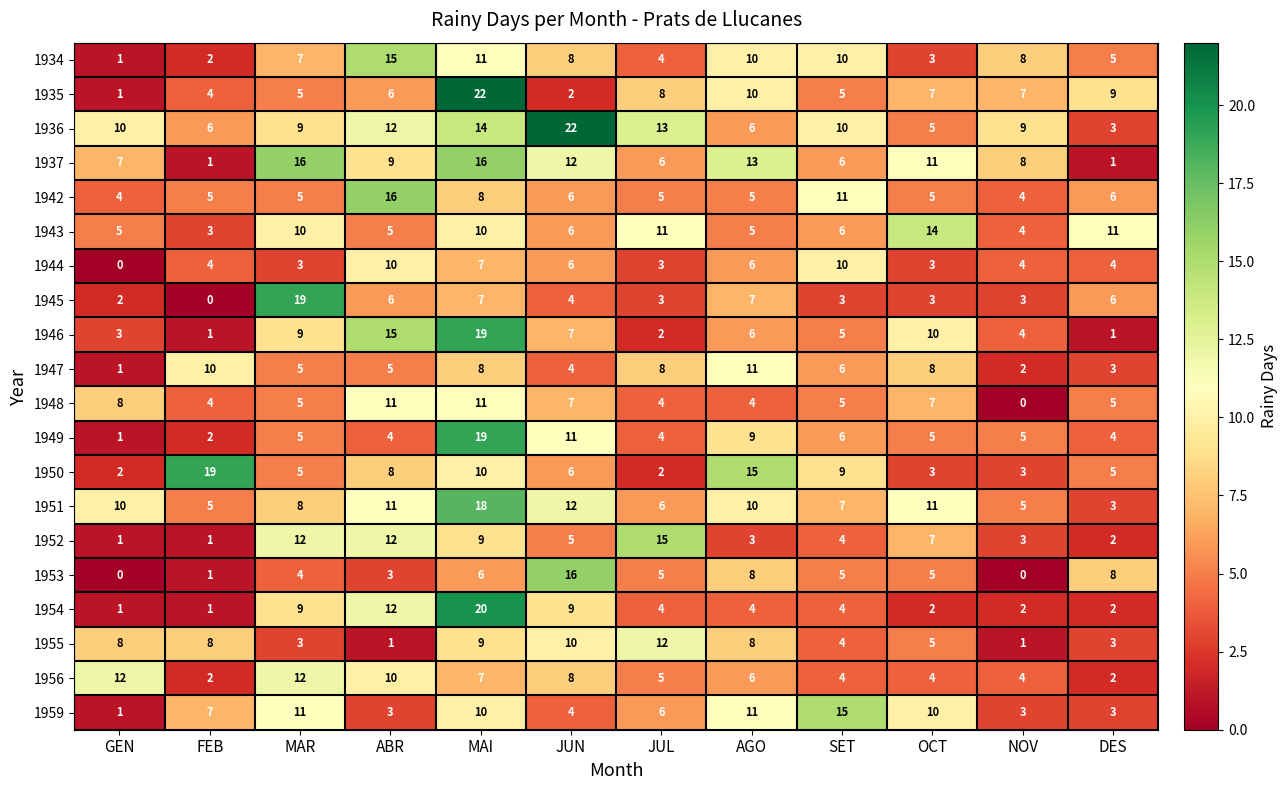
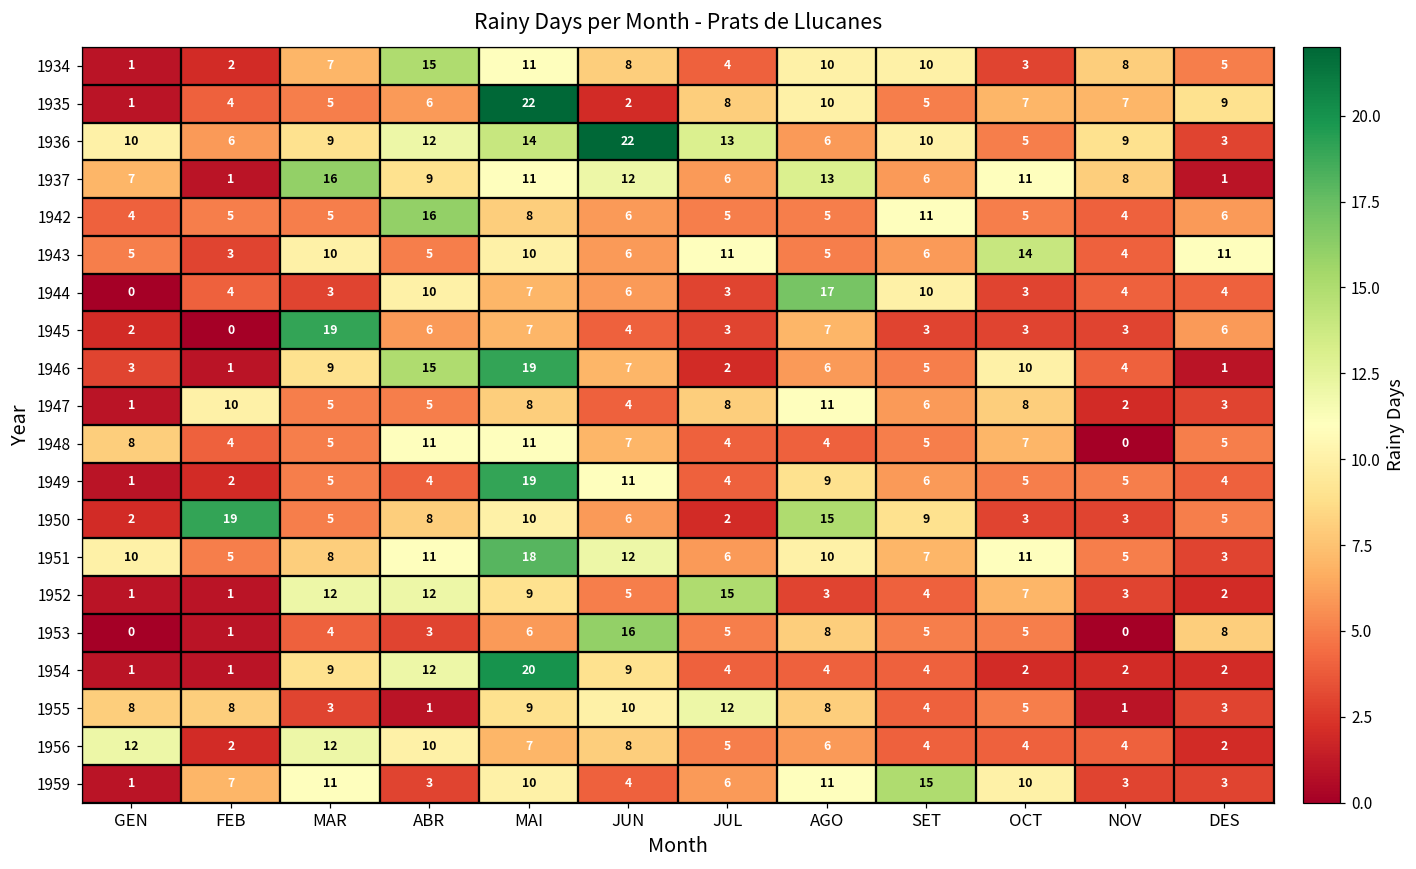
1937, MAI: 16 -> 11
1944, AGO: 6 -> 17
